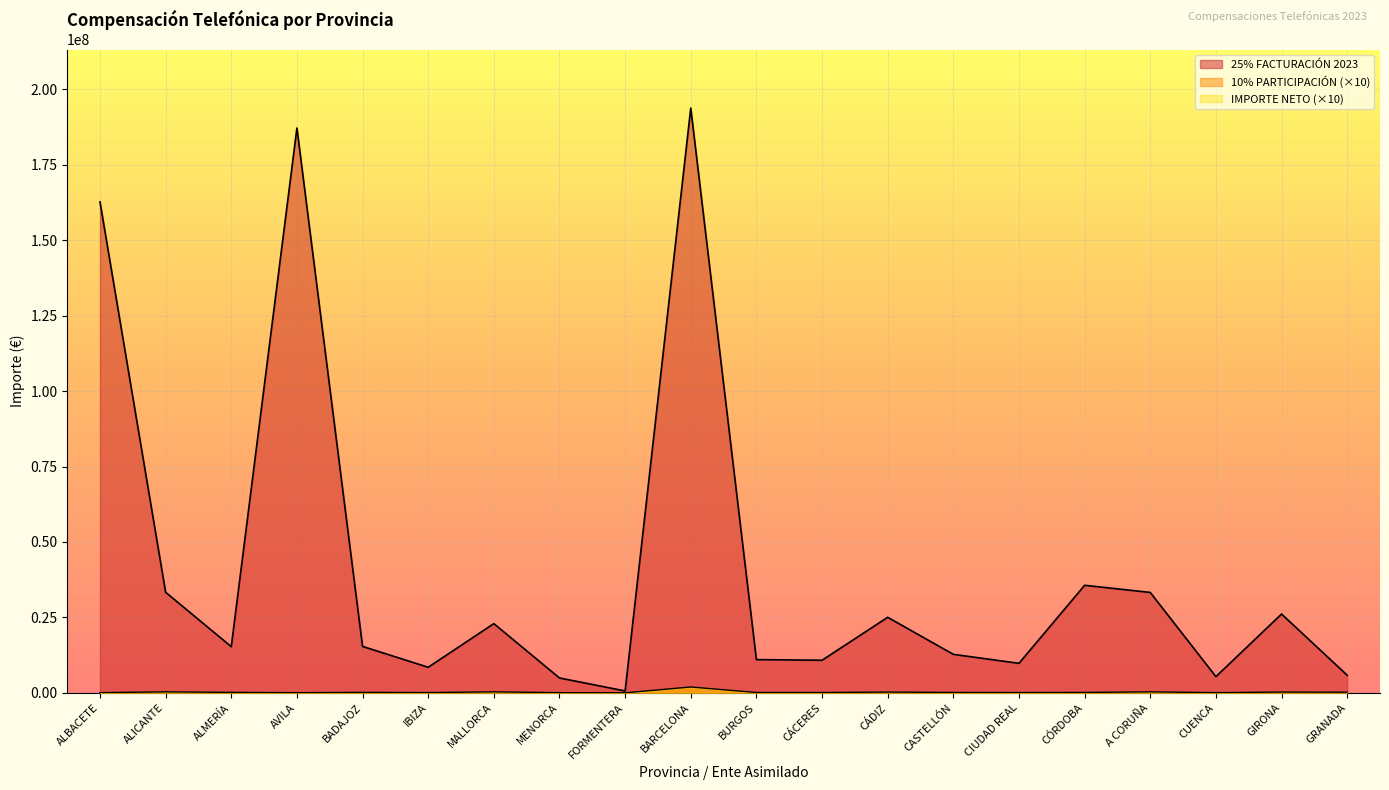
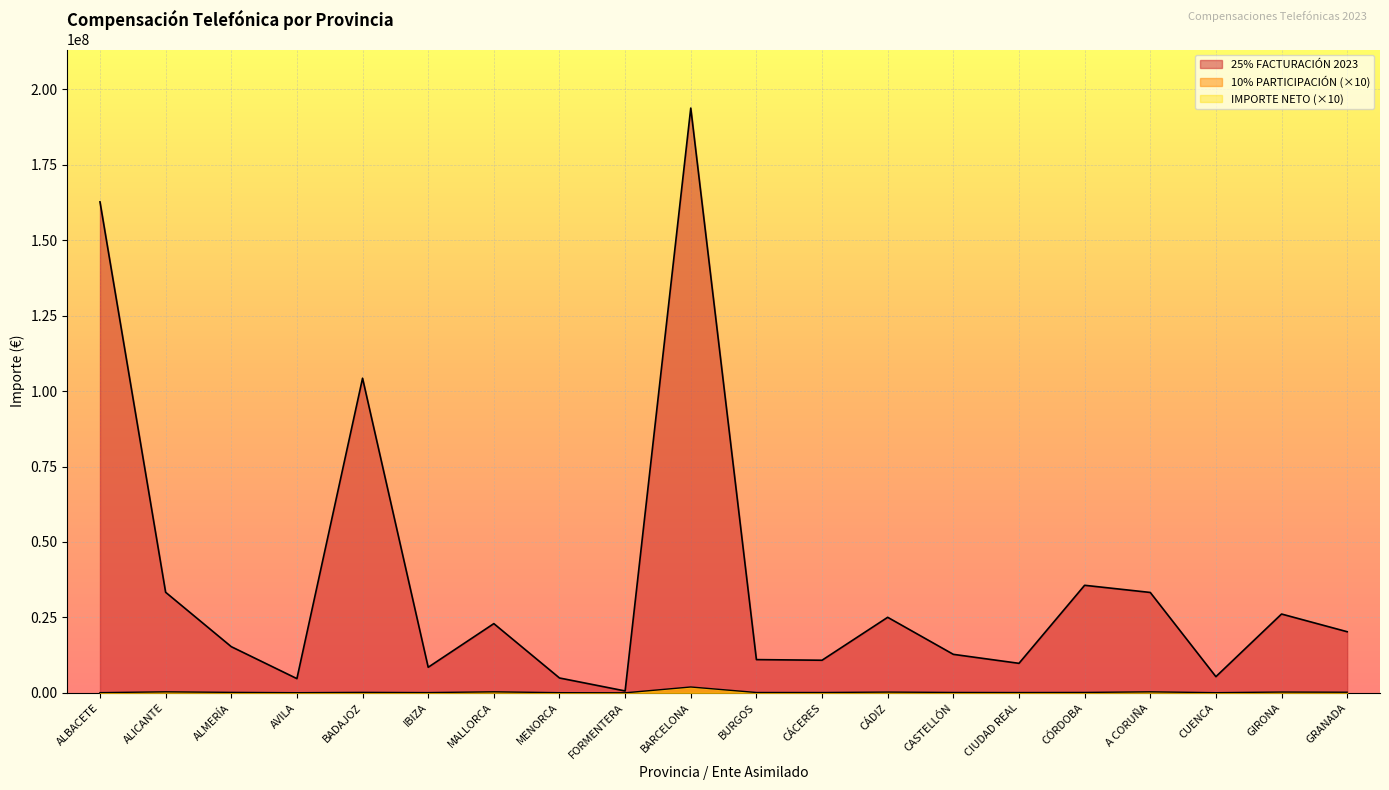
25% FACTURACIÓN 2023, AVILA: 187000000 -> 5000000
25% FACTURACIÓN 2023, BADAJOZ: 15000000 -> 104000000
25% FACTURACIÓN 2023, GRANADA: 6000000 -> 20000000
